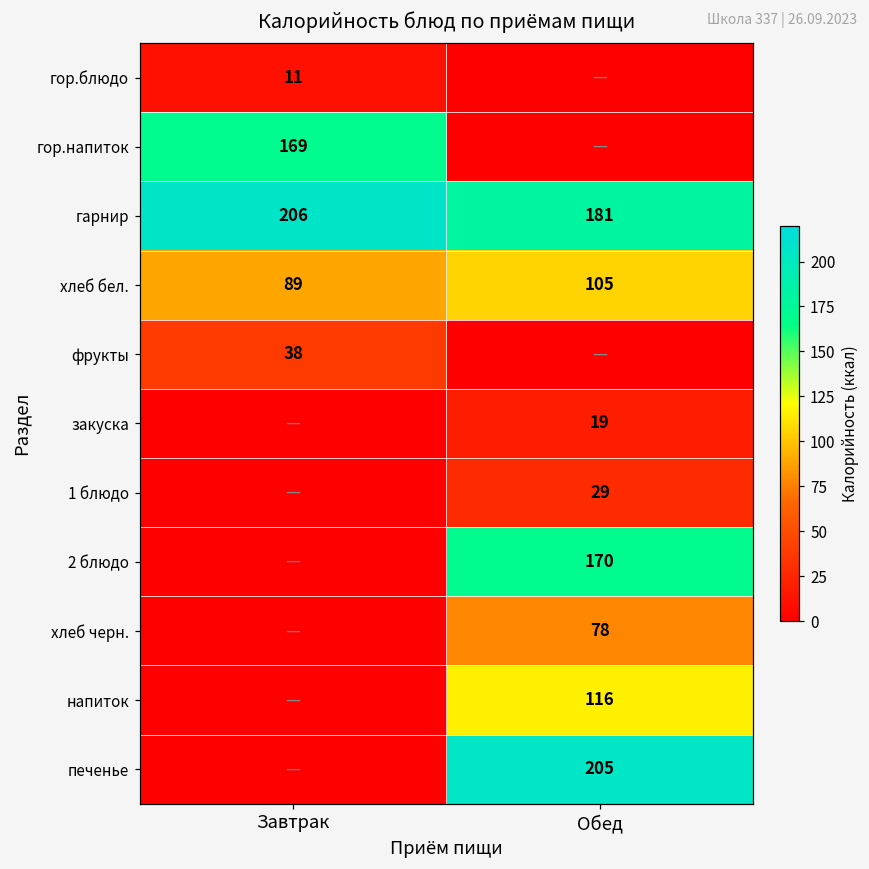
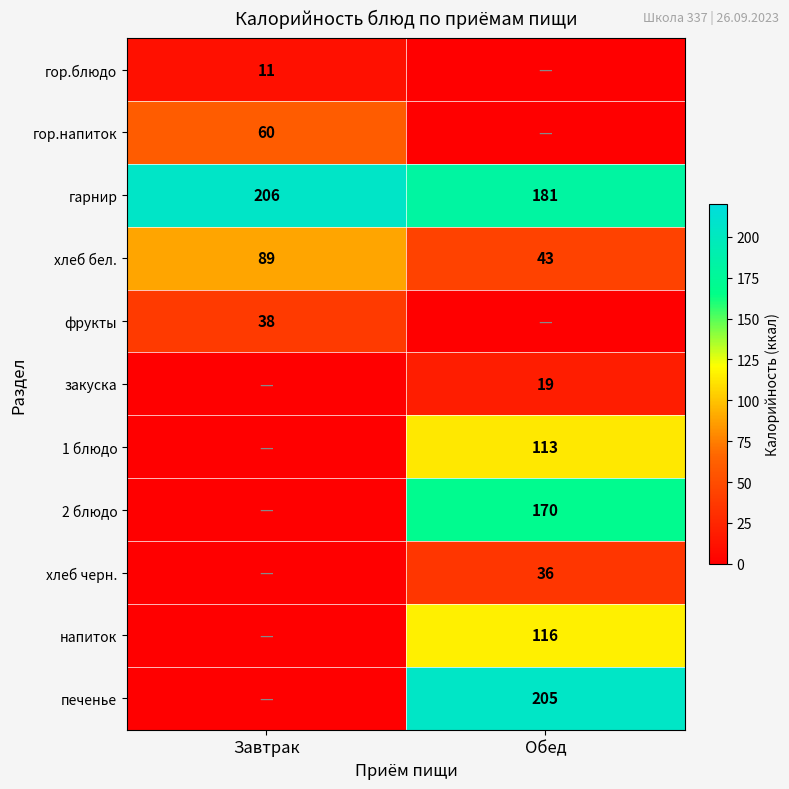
гор.напиток, Завтрак: 169 -> 60
хлеб бел., Обед: 105 -> 43
1 блюдо, Обед: 29 -> 113
хлеб черн., Обед: 78 -> 36
